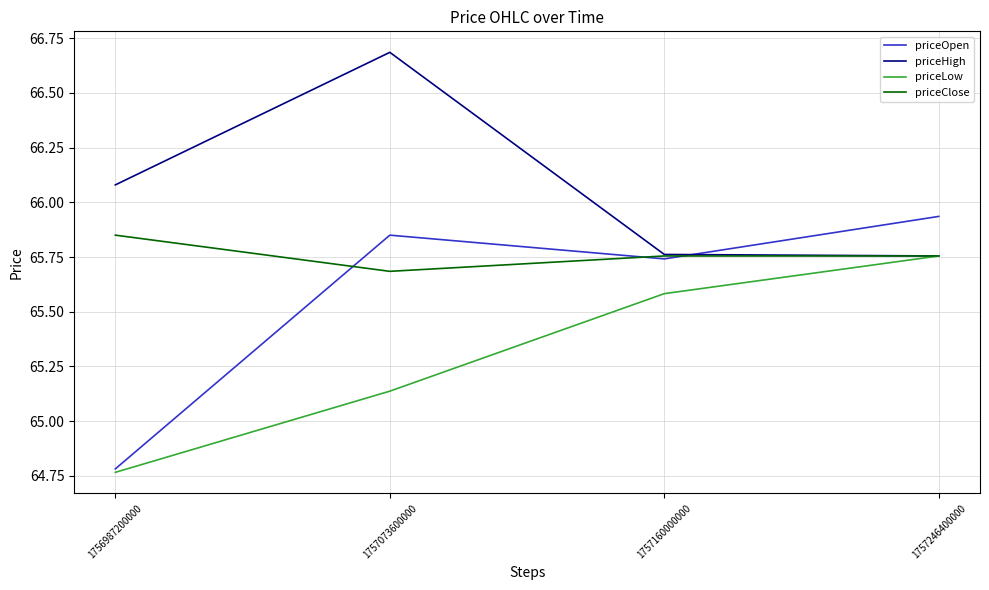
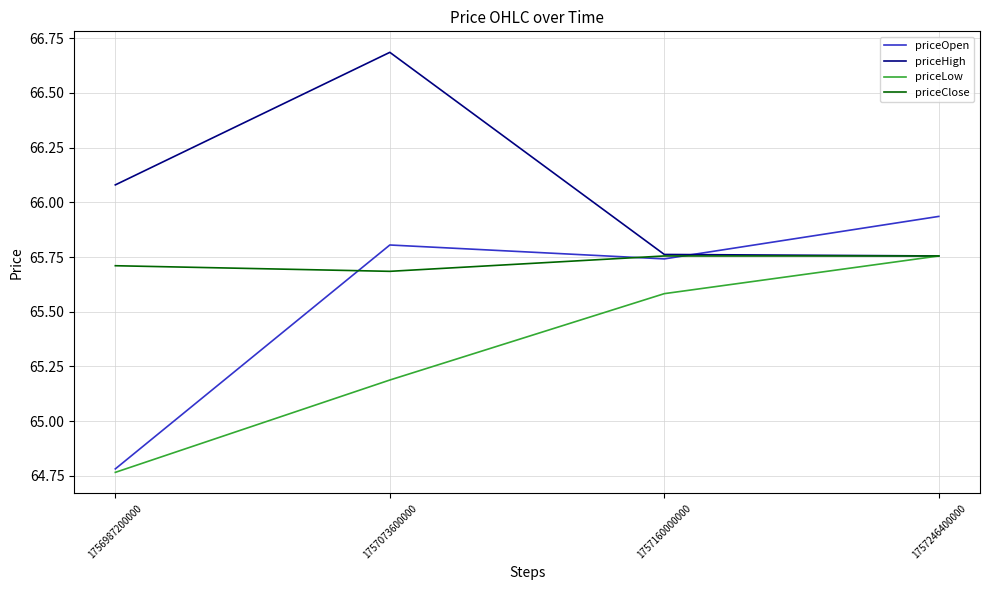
priceClose, 1756987200000: 65.85 -> 65.71
priceOpen, 1757073600000: 65.85 -> 65.81
priceLow, 1757073600000: 65.14 -> 65.19
